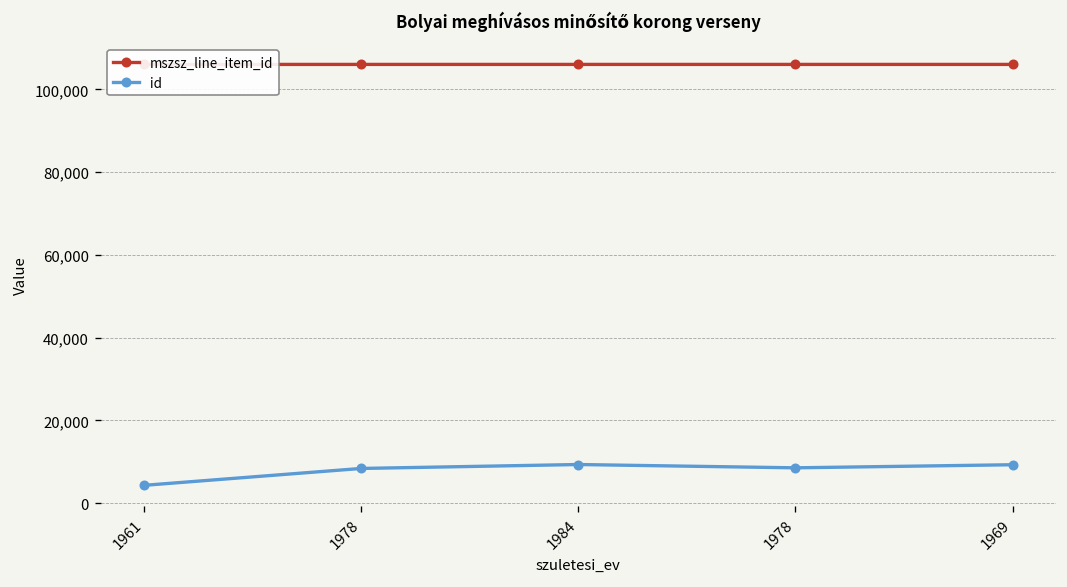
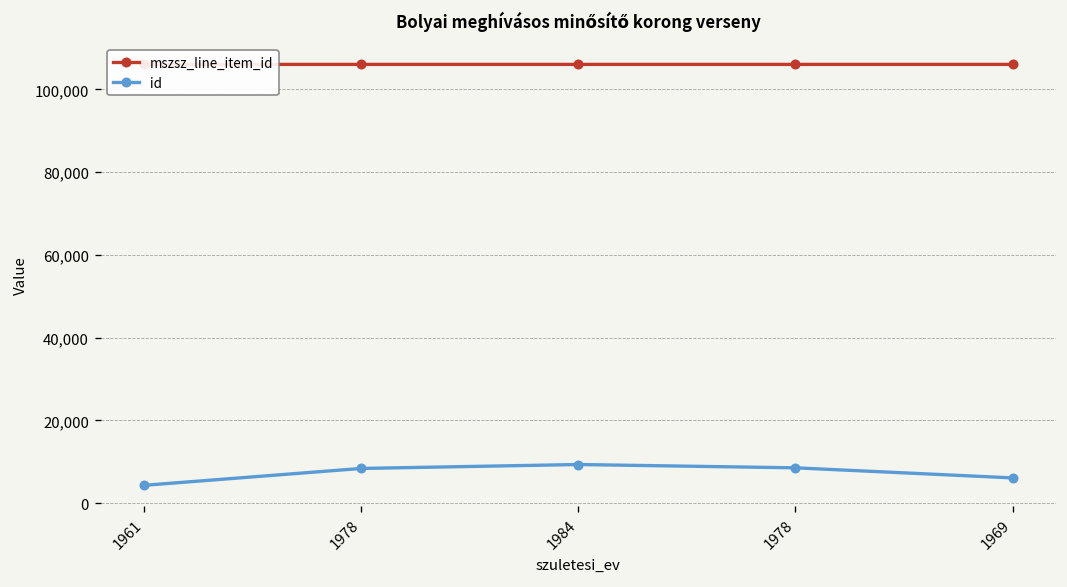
id, 1969: 9,000 -> 6,000
